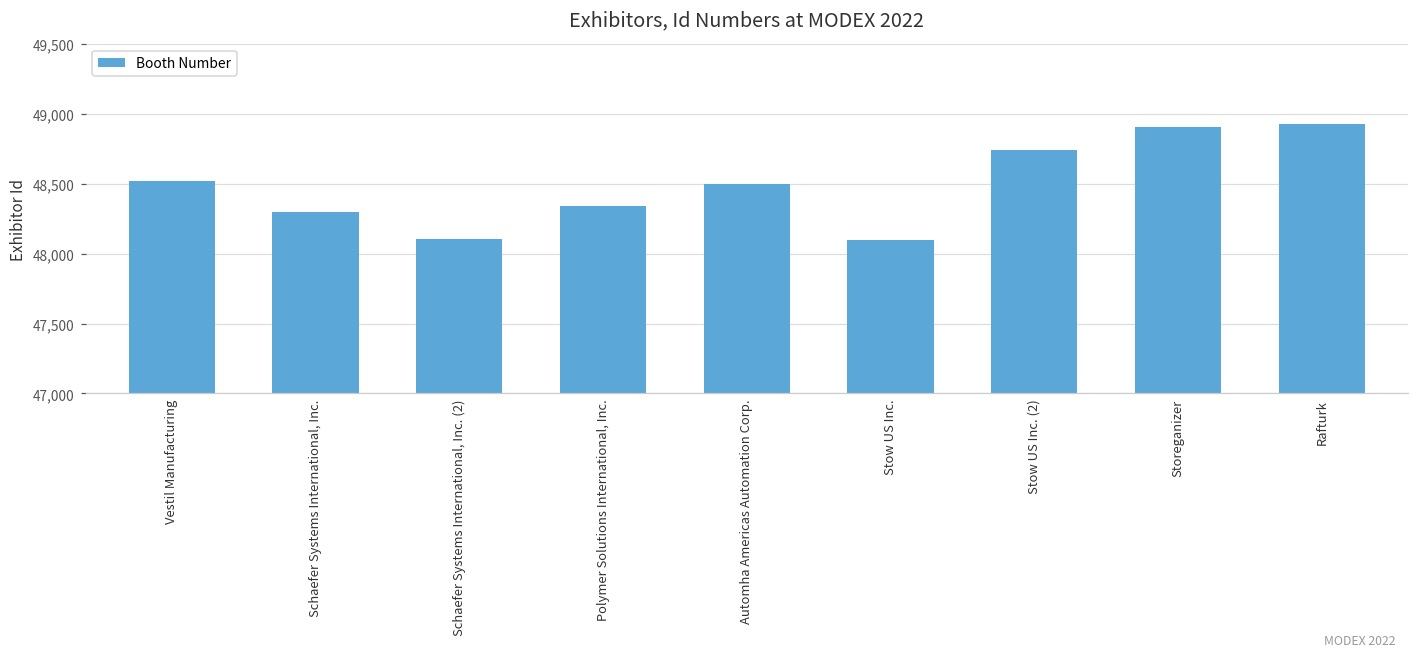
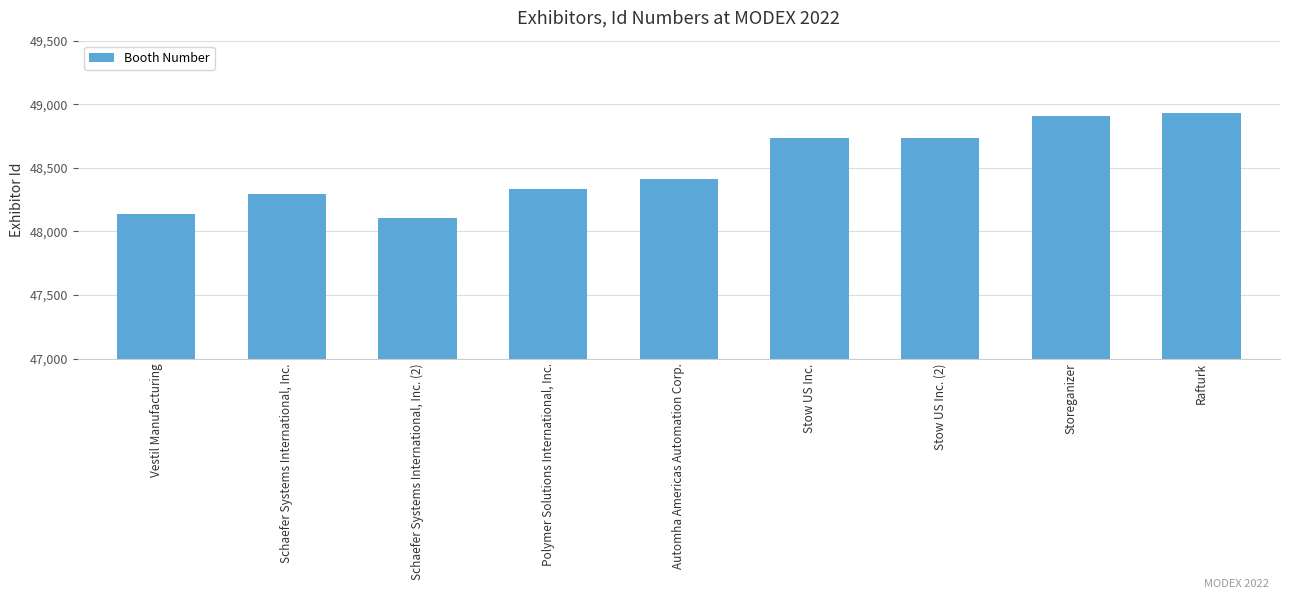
Vestil Manufacturing: 48,520 -> 48,140
Automha Americas Automation Corp.: 48,500 -> 48,410
Stow US Inc.: 48,100 -> 48,740
